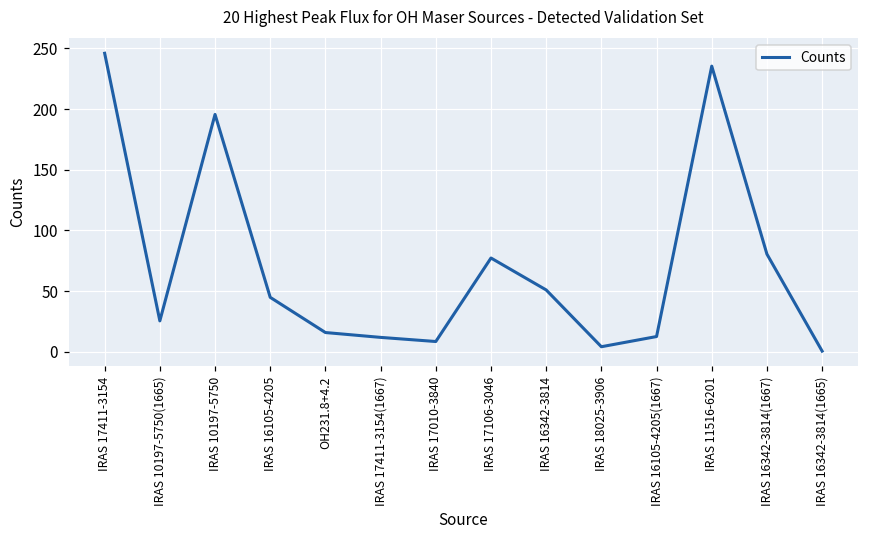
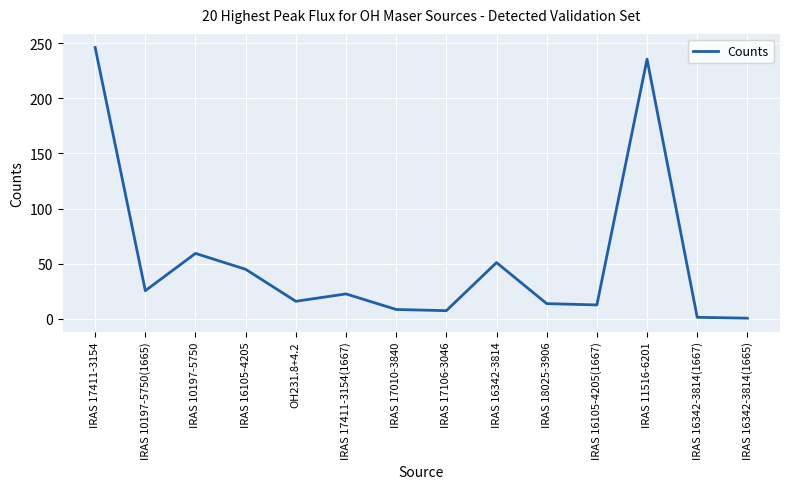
IRAS 10197-5750: 196 -> 59
IRAS 17411-3154(1667): 12 -> 23
IRAS 17106-3046: 77 -> 7
IRAS 18025-3906: 4 -> 14
IRAS 16342-3814(1667): 81 -> 1
